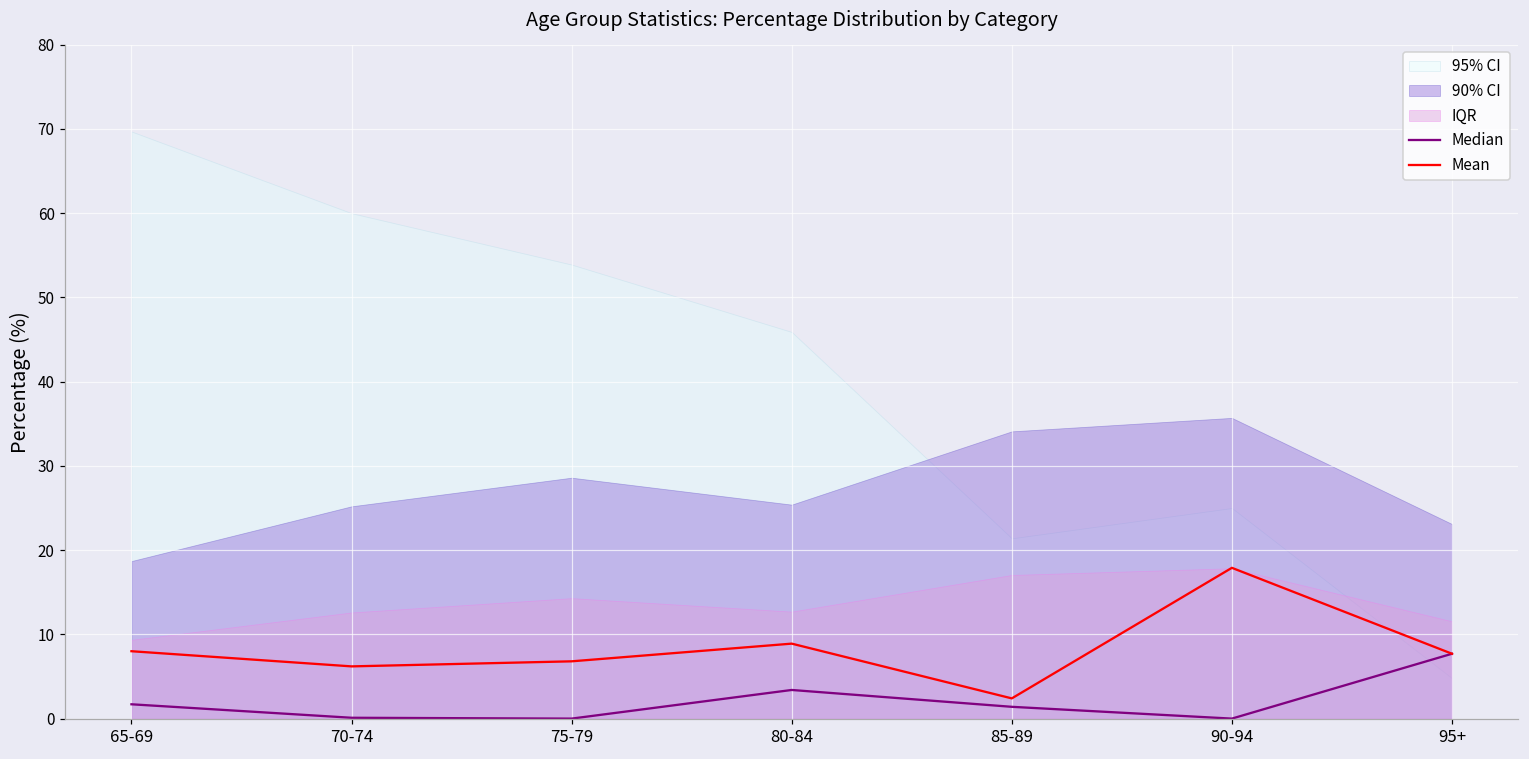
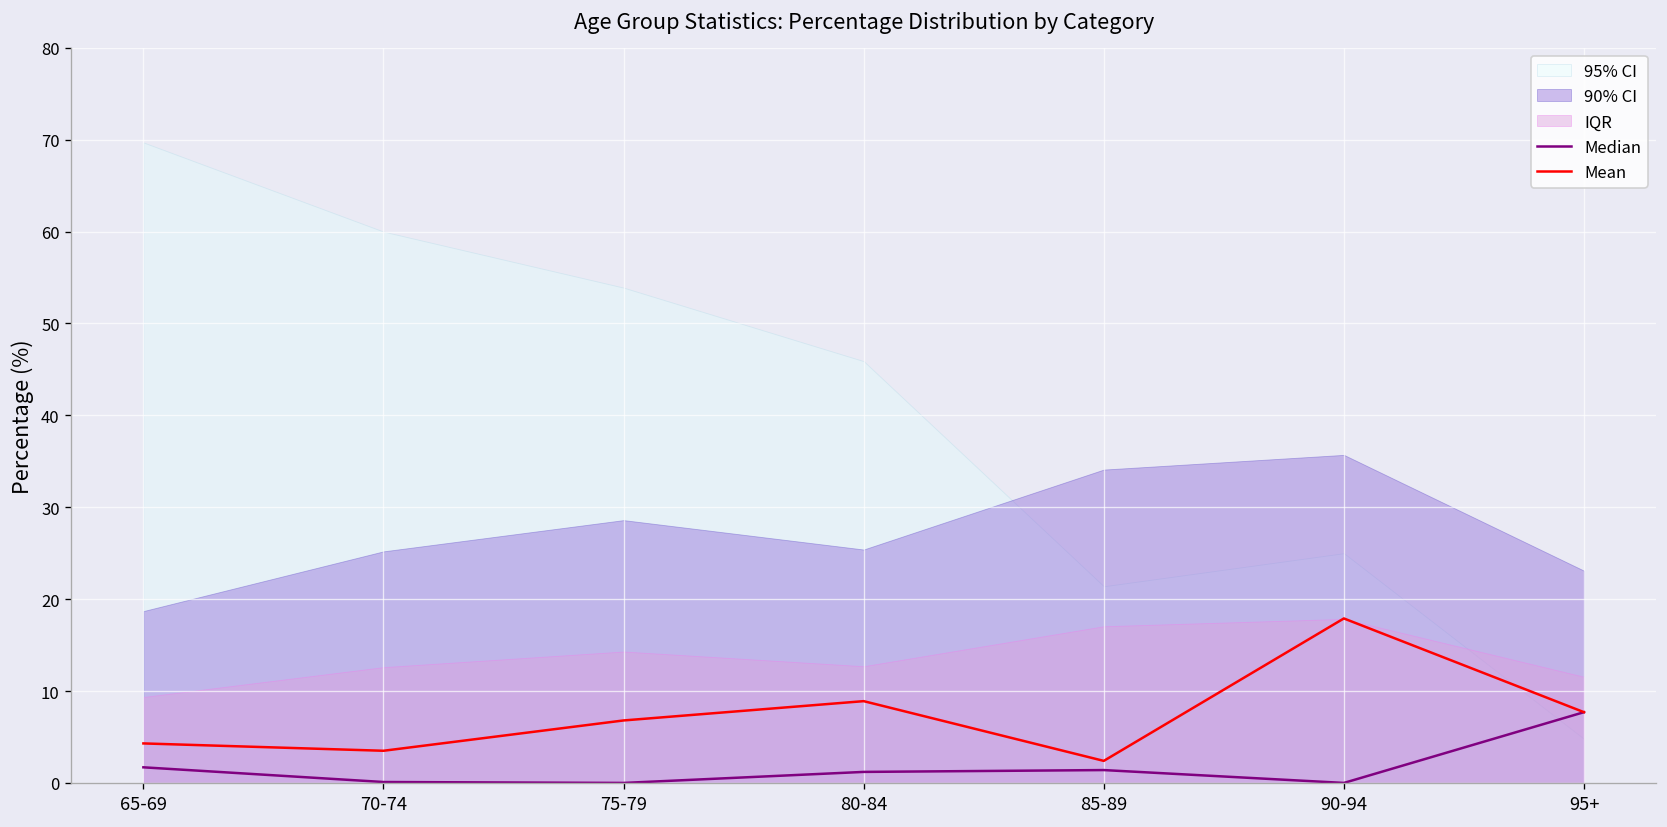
Mean, 65-69: 8 -> 4
Mean, 70-74: 6 -> 4
Median, 80-84: 3 -> 1
